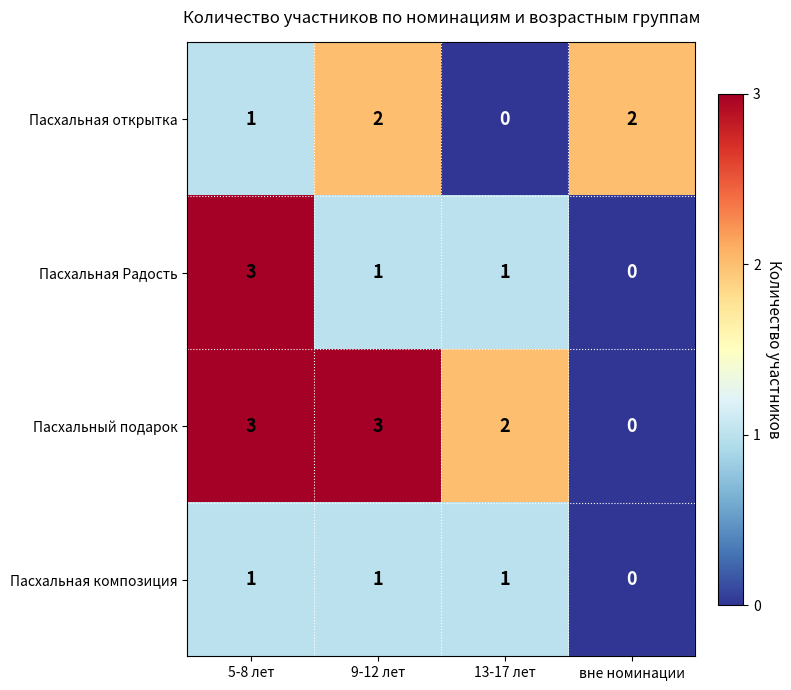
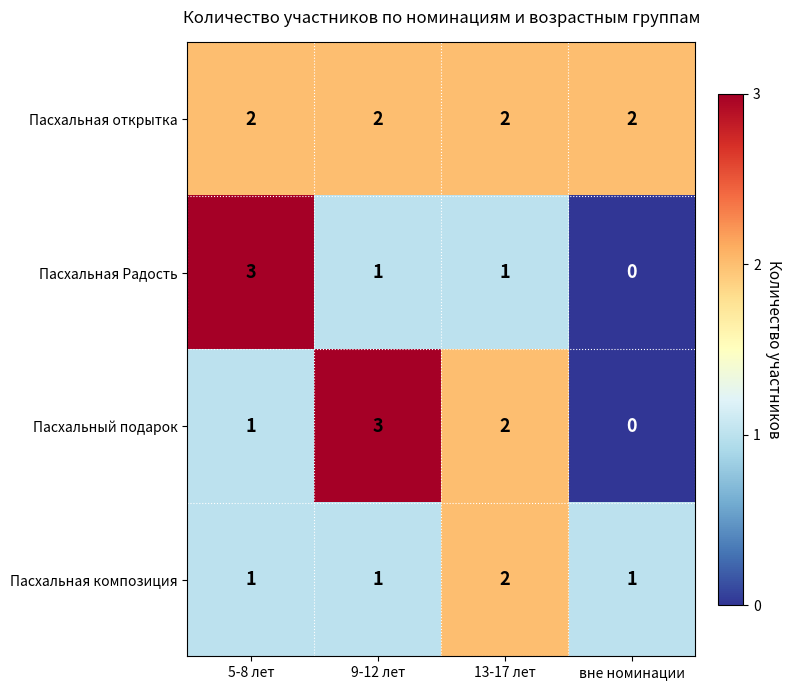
Пасхальная открытка, 5-8 лет: 1 -> 2
Пасхальная открытка, 13-17 лет: 0 -> 2
Пасхальный подарок, 5-8 лет: 3 -> 1
Пасхальная композиция, 13-17 лет: 1 -> 2
Пасхальная композиция, вне номинации: 0 -> 1
